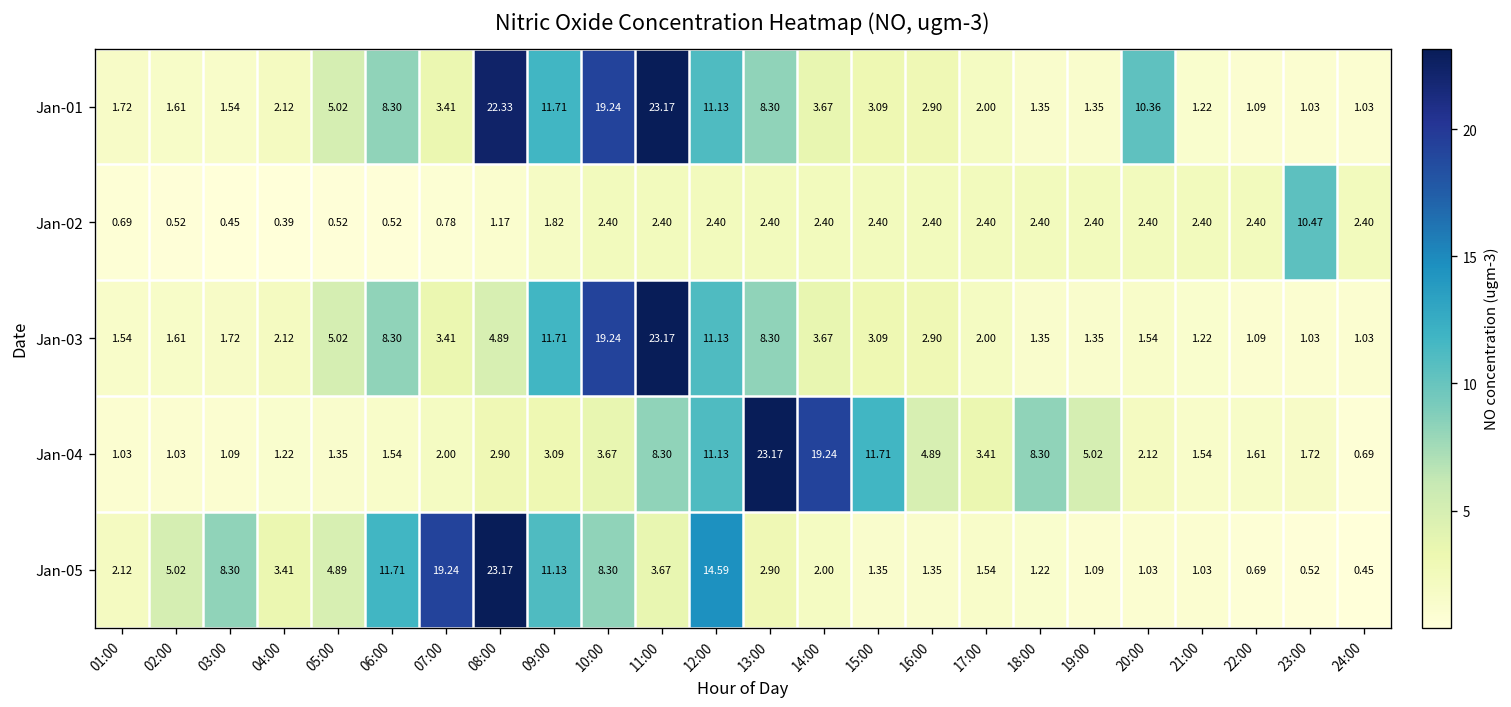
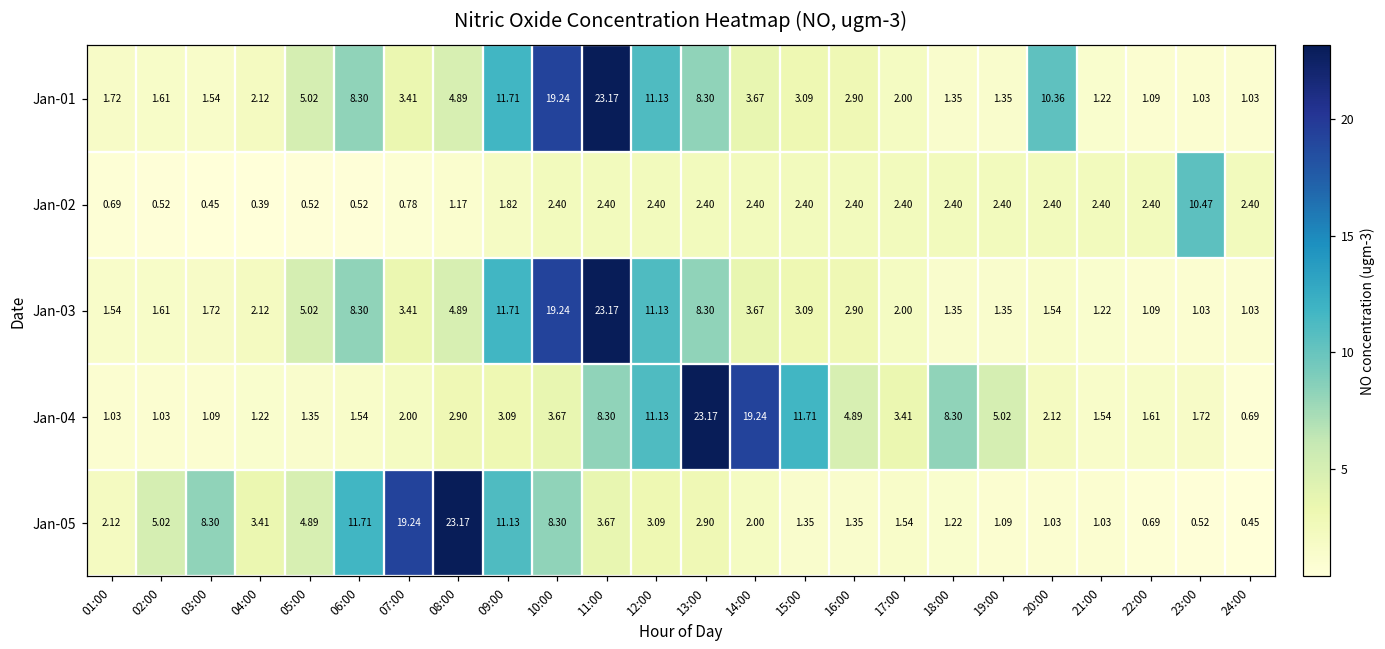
Jan-01, 08:00: 22.33 -> 4.89
Jan-05, 12:00: 14.59 -> 3.09
